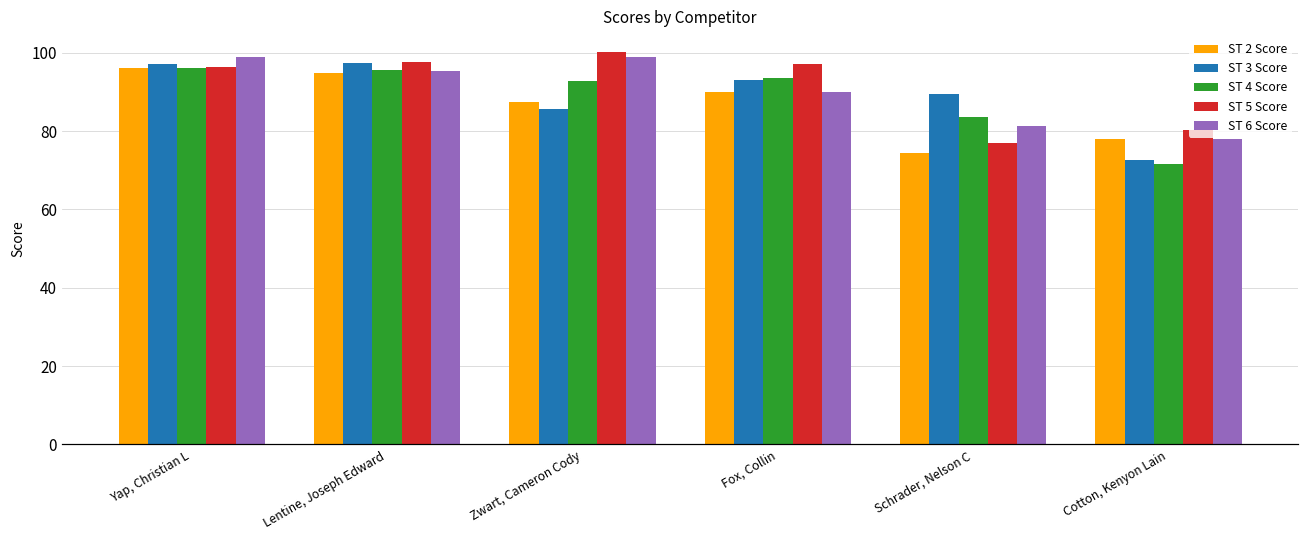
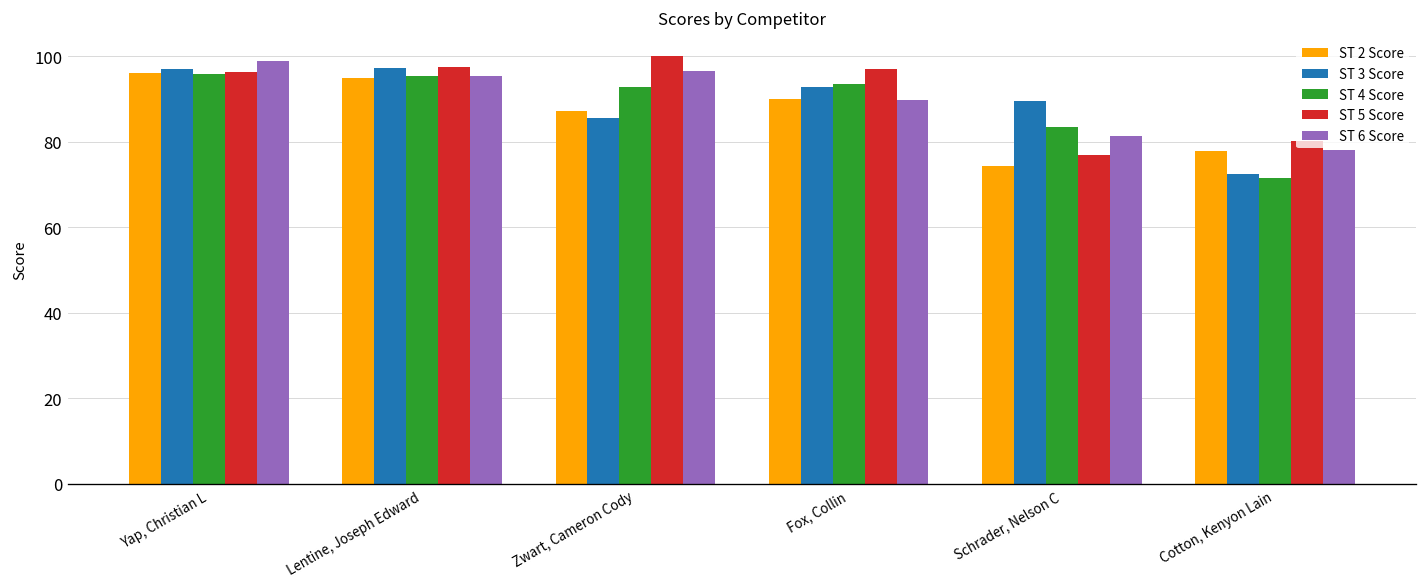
ST 6 Score, Zwart, Cameron Cody: 99 -> 97
